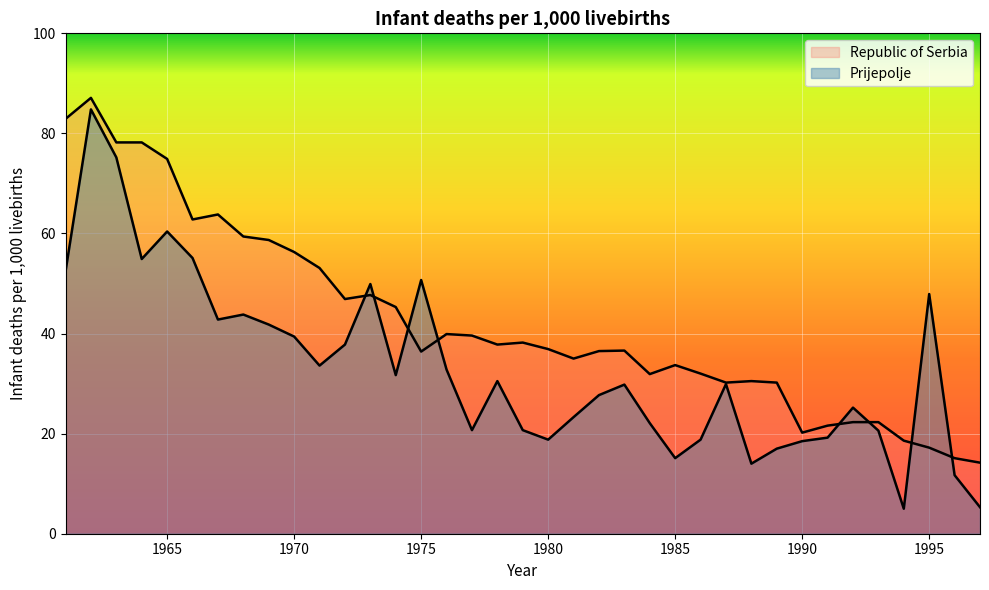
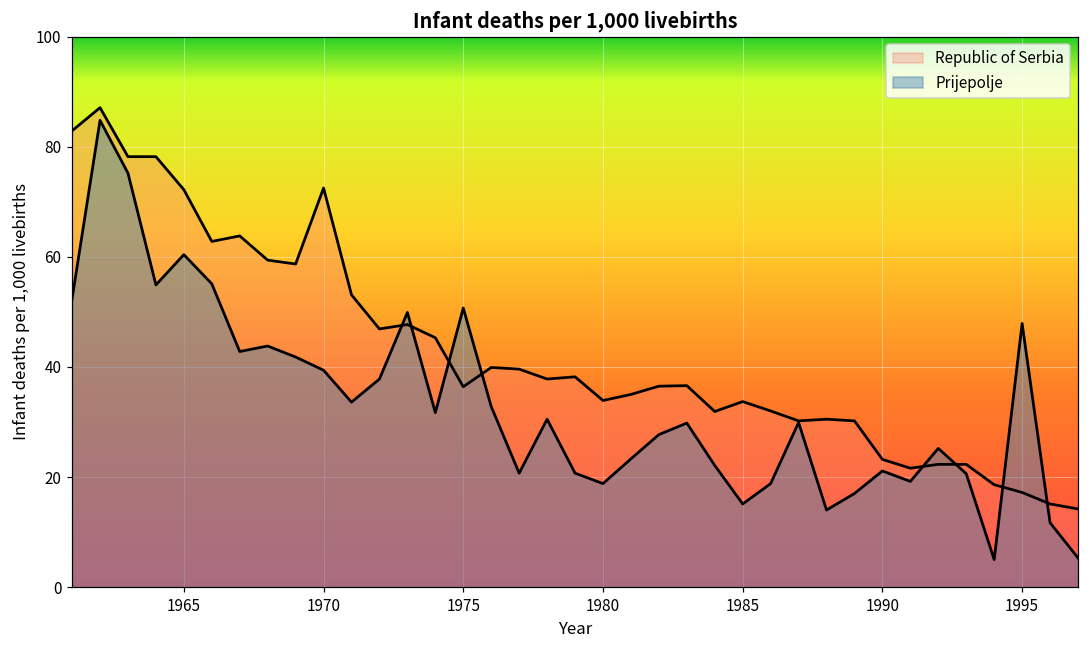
Republic of Serbia, 1965: 75 -> 72
Republic of Serbia, 1970: 56 -> 73
Republic of Serbia, 1980: 37 -> 34
Republic of Serbia, 1990: 20 -> 23
Prijepolje, 1990: 19 -> 21
